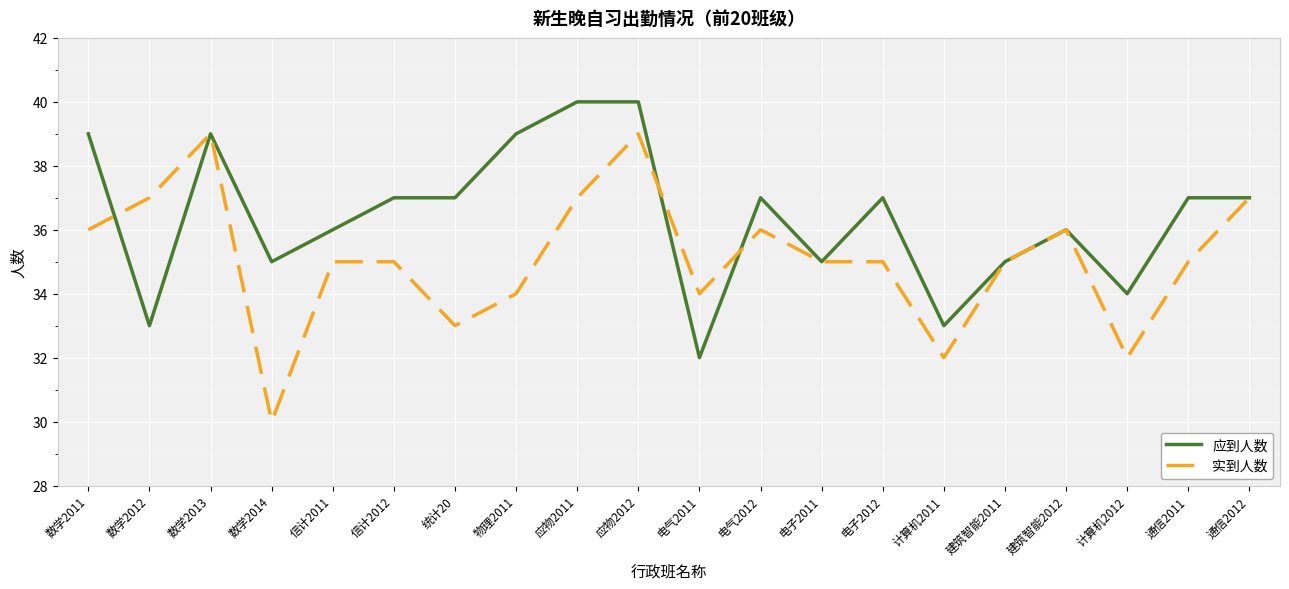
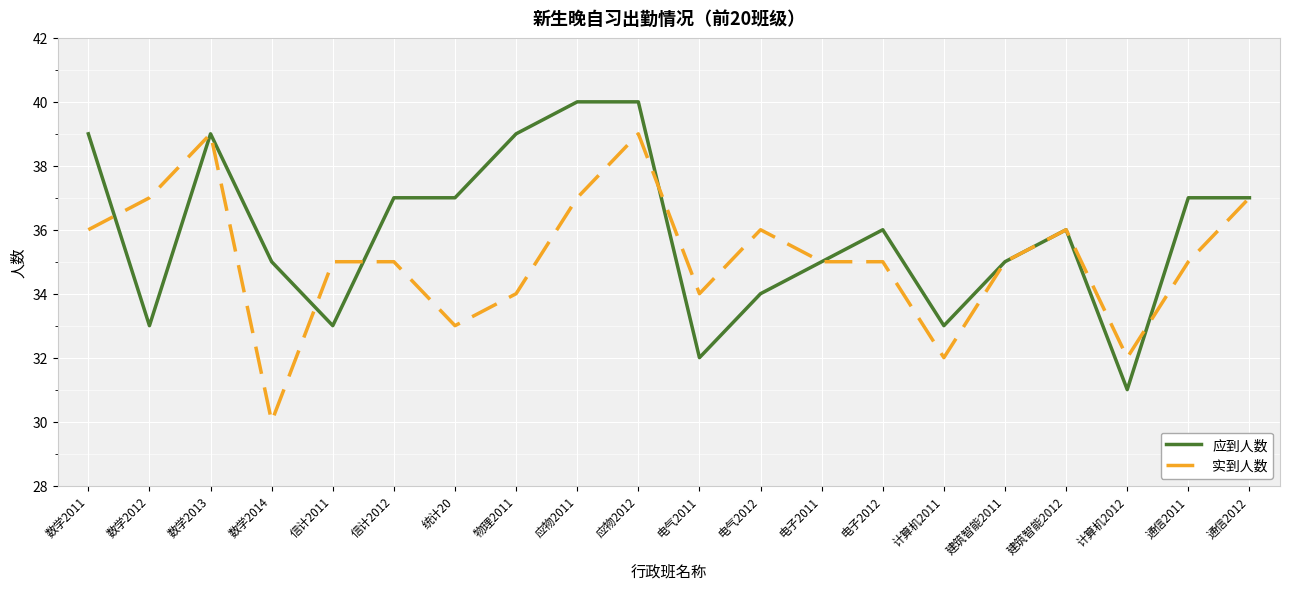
应到人数, 信计2011: 36 -> 33
应到人数, 电气2012: 37 -> 34
应到人数, 电子2012: 37 -> 36
应到人数, 计算机2012: 34 -> 31
